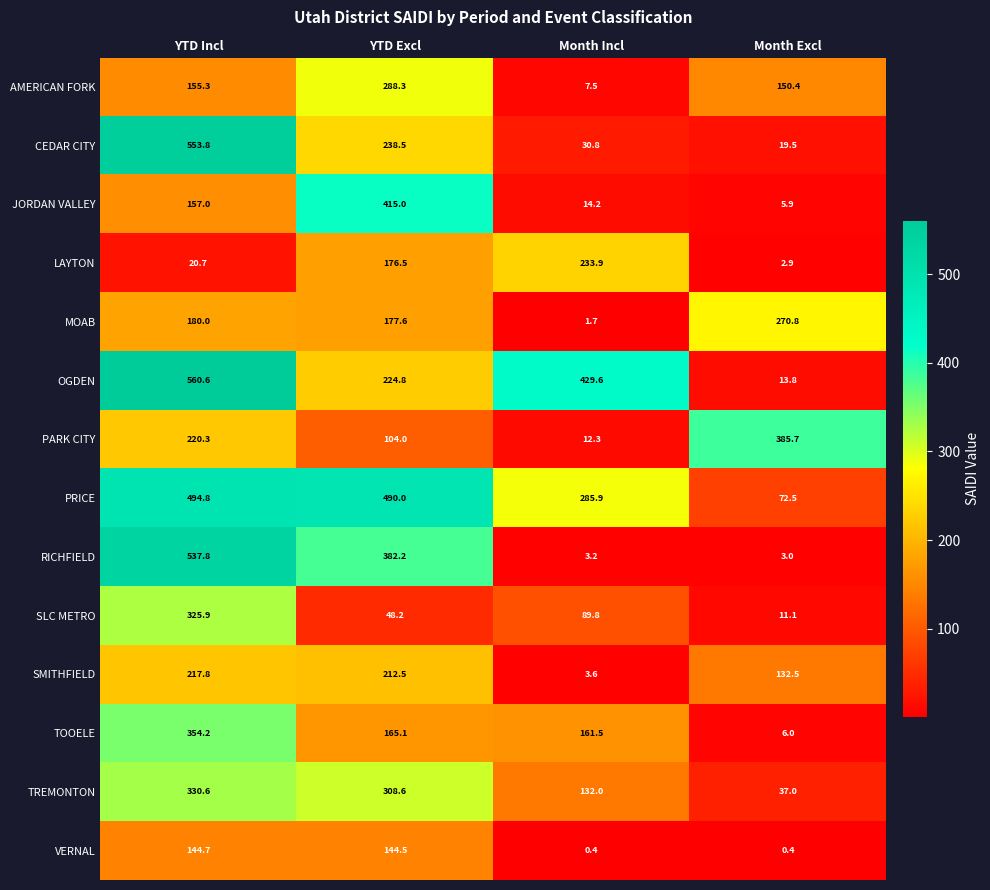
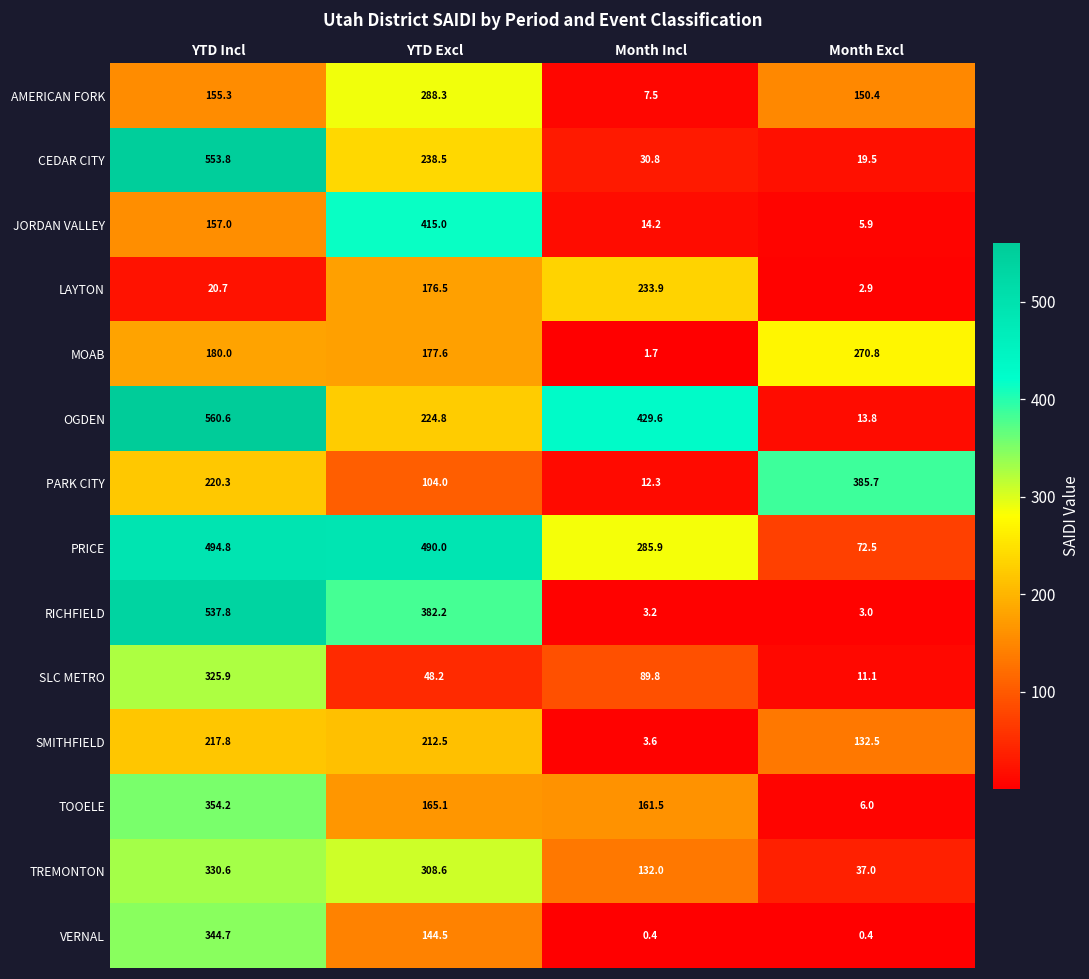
VERNAL, YTD Incl: 144.7 -> 344.7
